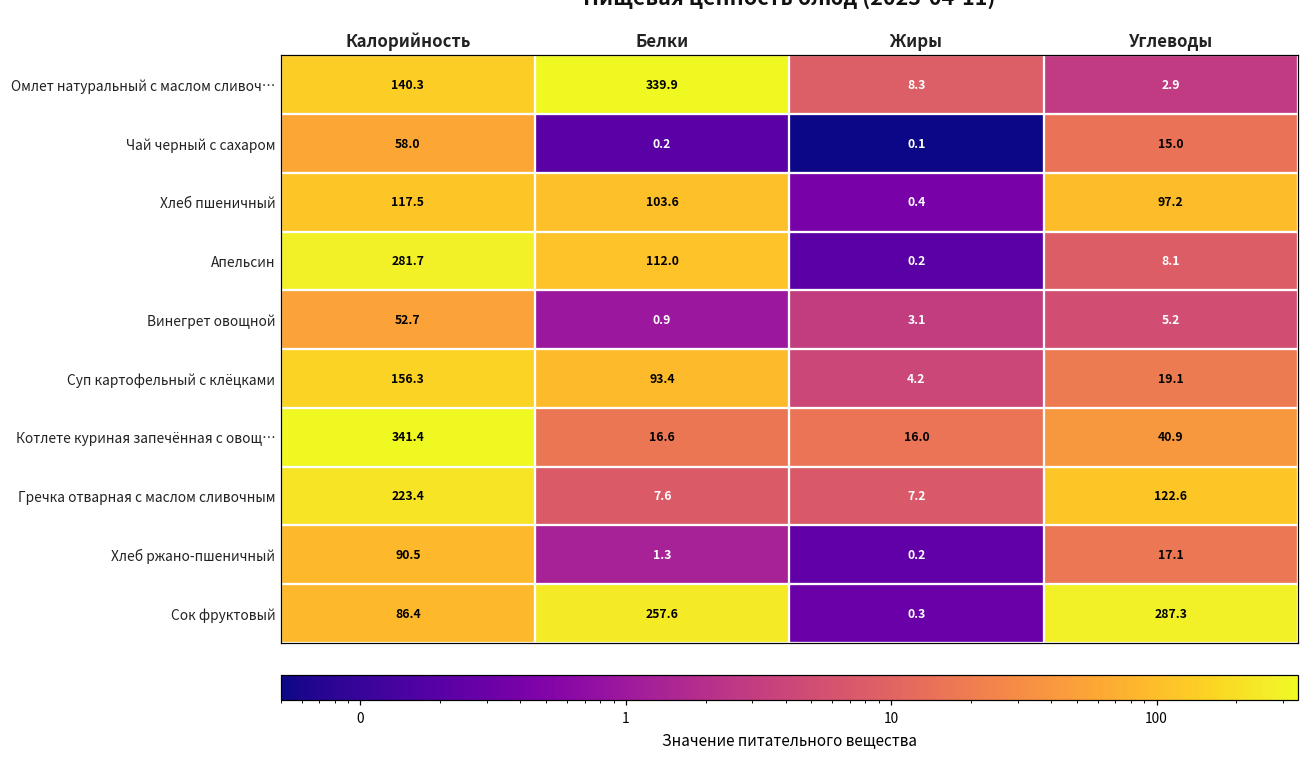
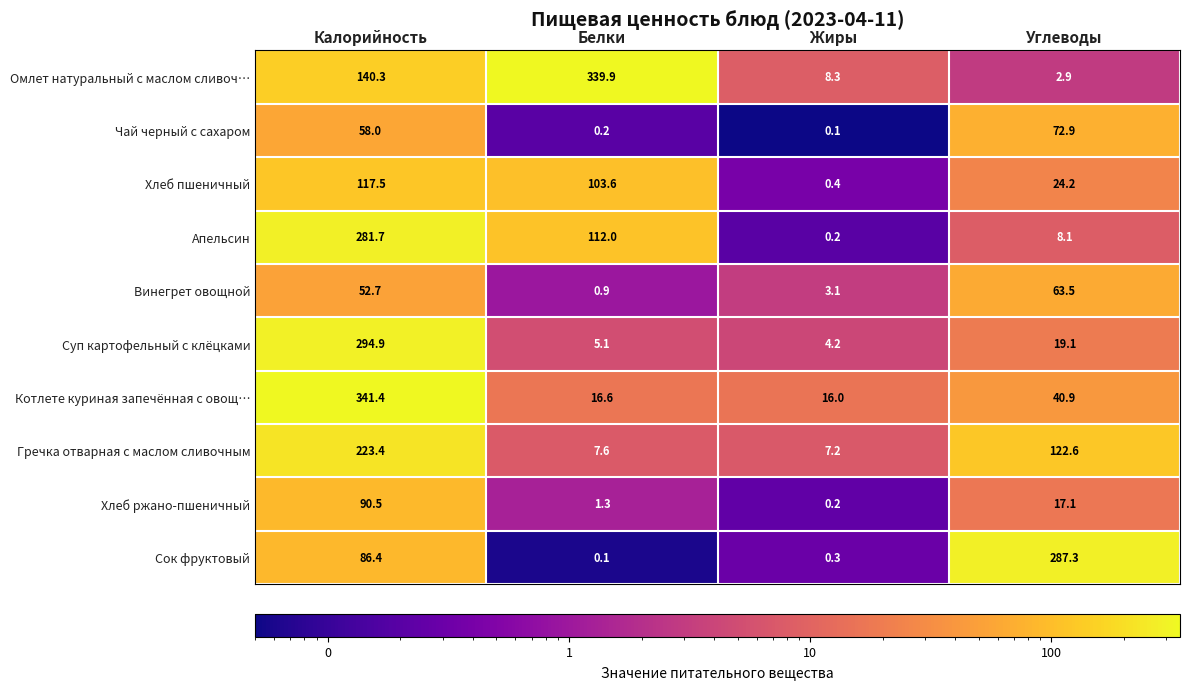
Чай черный с сахаром, Углеводы: 15.0 -> 72.9
Хлеб пшеничный, Углеводы: 97.2 -> 24.2
Винегрет овощной, Углеводы: 5.2 -> 63.5
Суп картофельный с клёцками, Калорийность: 156.3 -> 294.9
Суп картофельный с клёцками, Белки: 93.4 -> 5.1
Сок фруктовый, Белки: 257.6 -> 0.1
